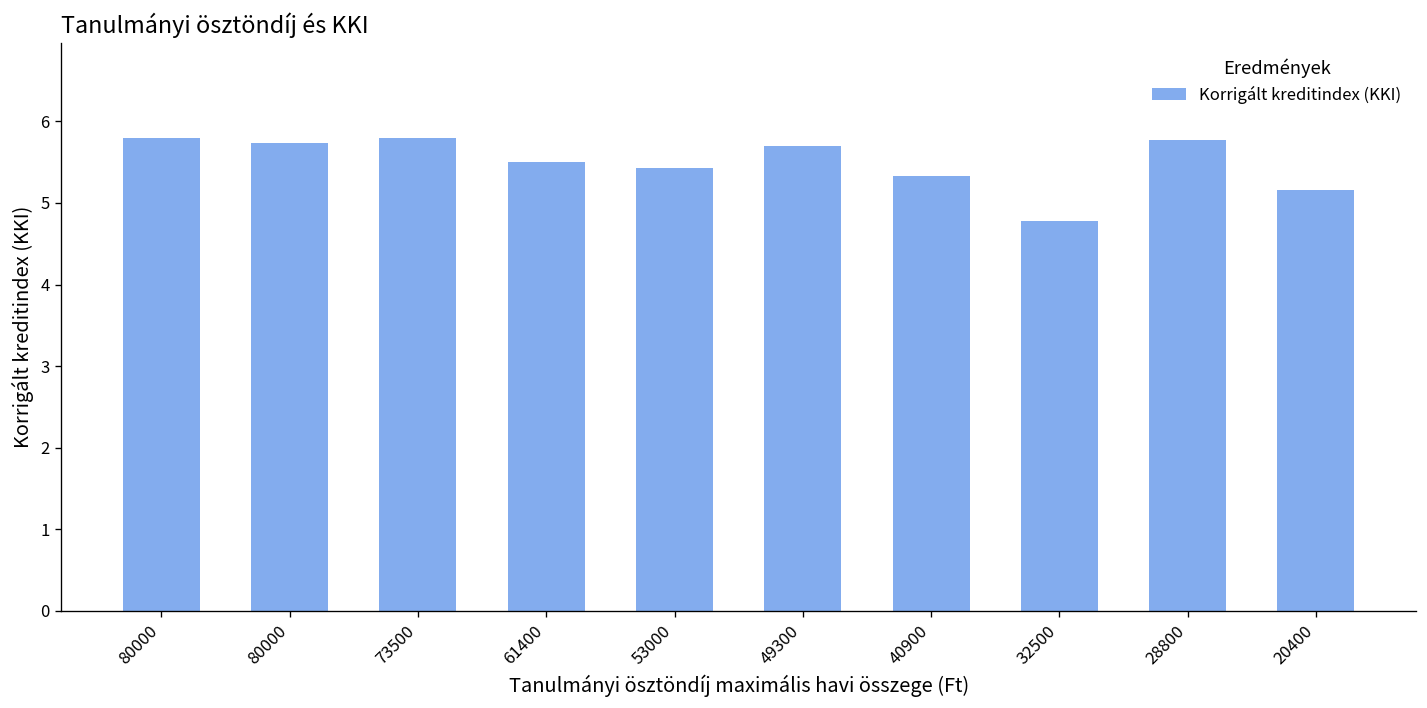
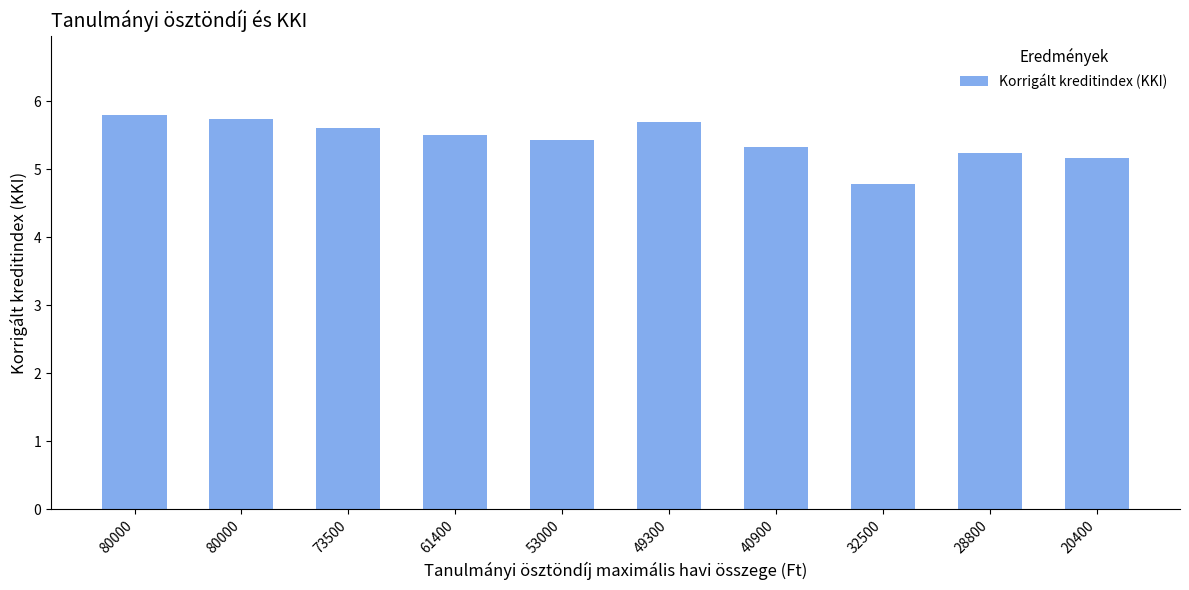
73500: 5.8 -> 5.6
28800: 5.8 -> 5.2
